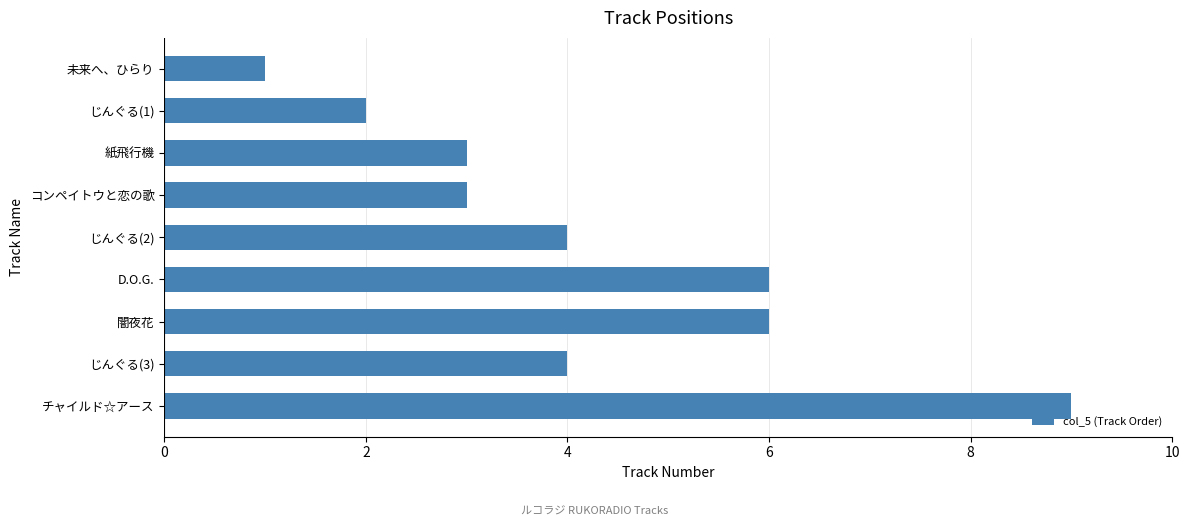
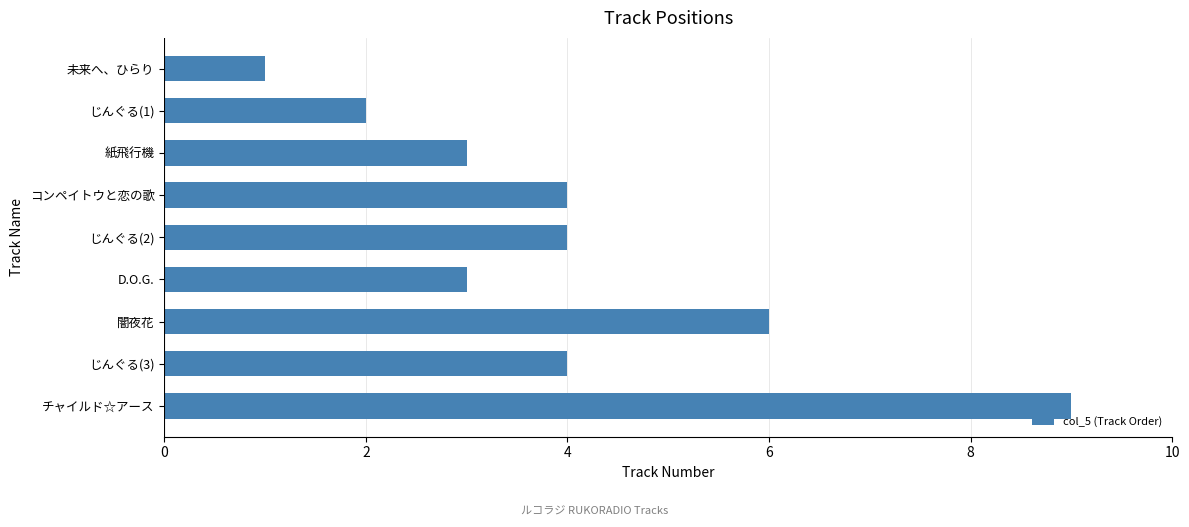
コンペイトウと恋の歌: 3 -> 4
D.O.G.: 6 -> 3
